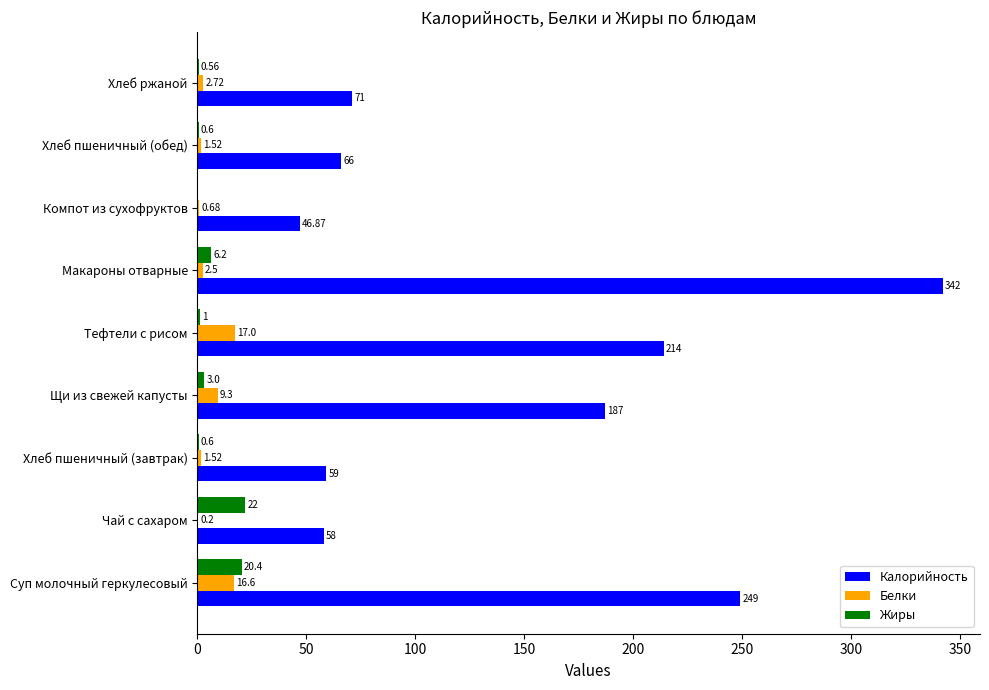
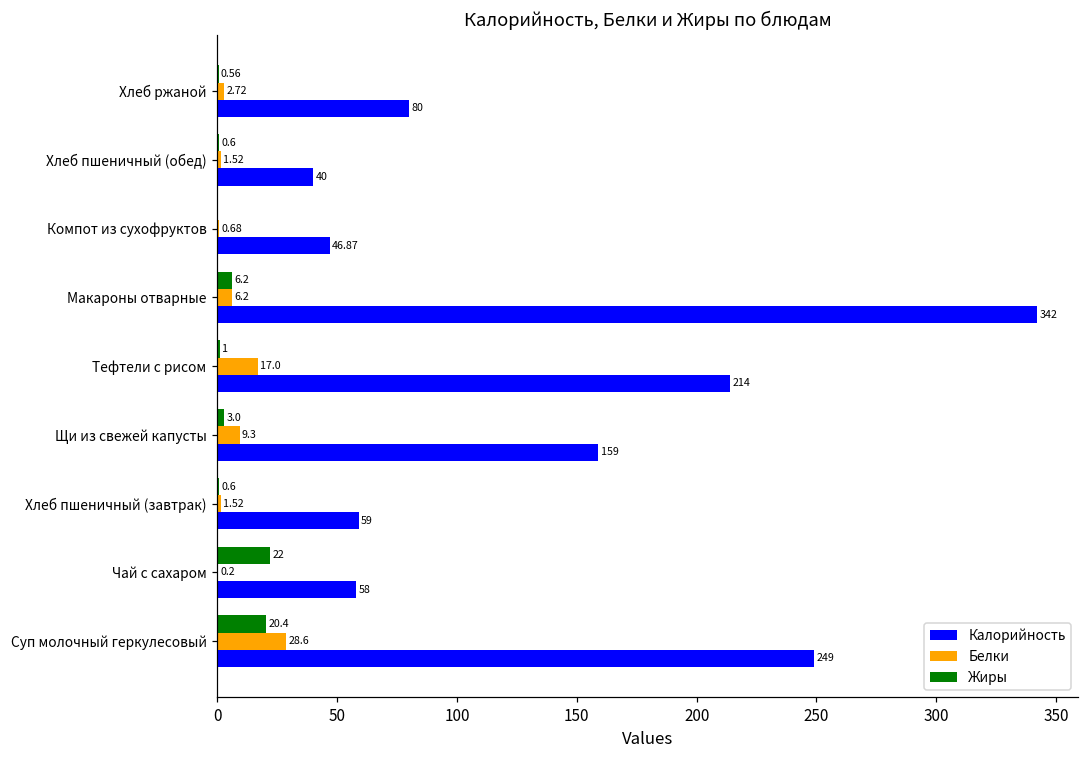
Калорийность, Хлеб ржаной: 71 -> 80
Калорийность, Хлеб пшеничный (обед): 66 -> 40
Белки, Макароны отварные: 2.5 -> 6.2
Калорийность, Щи из свежей капусты: 187 -> 159
Белки, Суп молочный геркулесовый: 16.6 -> 28.6
